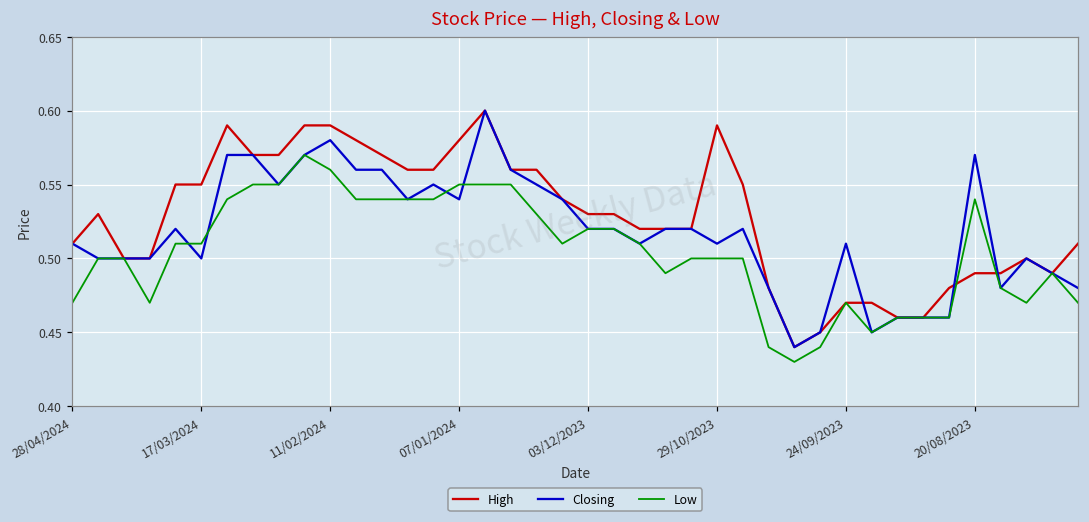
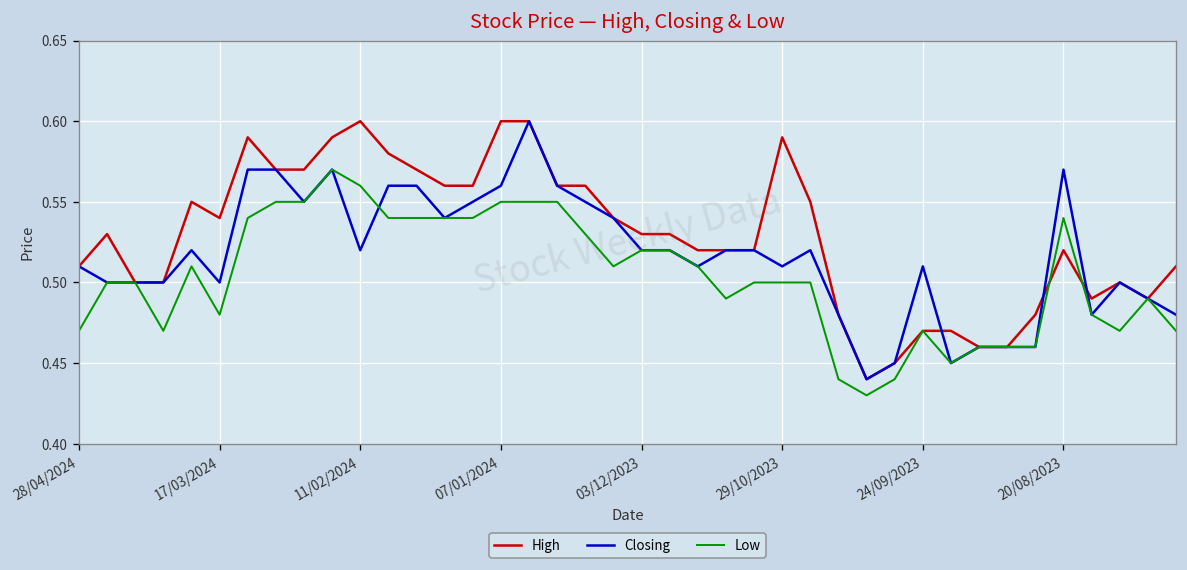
High, 17/03/2024: 0.55 -> 0.54
Low, 17/03/2024: 0.51 -> 0.48
High, 11/02/2024: 0.59 -> 0.60
Closing, 11/02/2024: 0.58 -> 0.52
High, 07/01/2024: 0.58 -> 0.60
Closing, 07/01/2024: 0.54 -> 0.56
High, 20/08/2023: 0.49 -> 0.52
